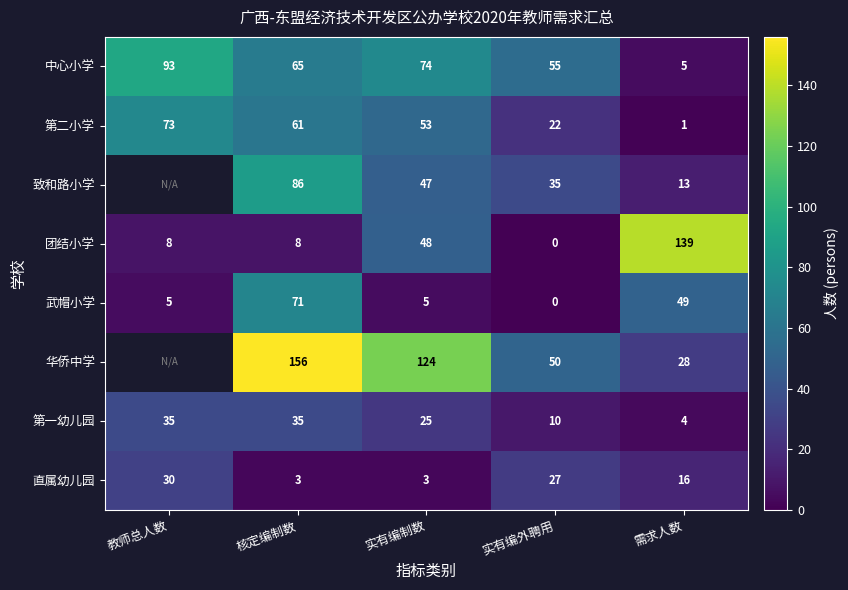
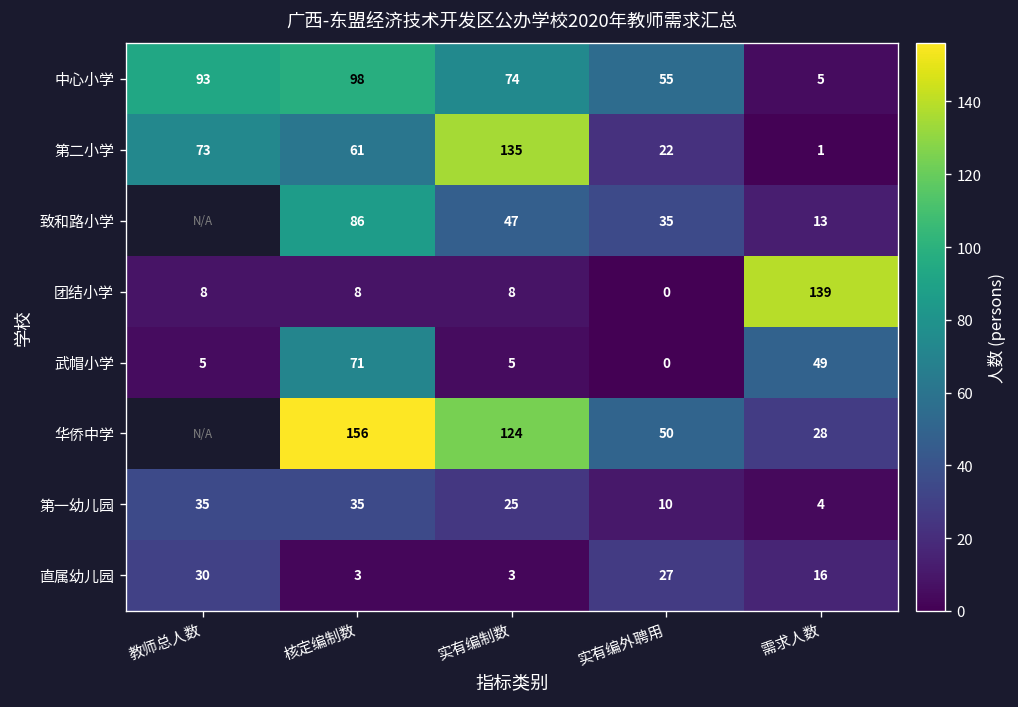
中心小学, 核定编制数: 65 -> 98
第二小学, 实有编制数: 53 -> 135
团结小学, 实有编制数: 48 -> 8
